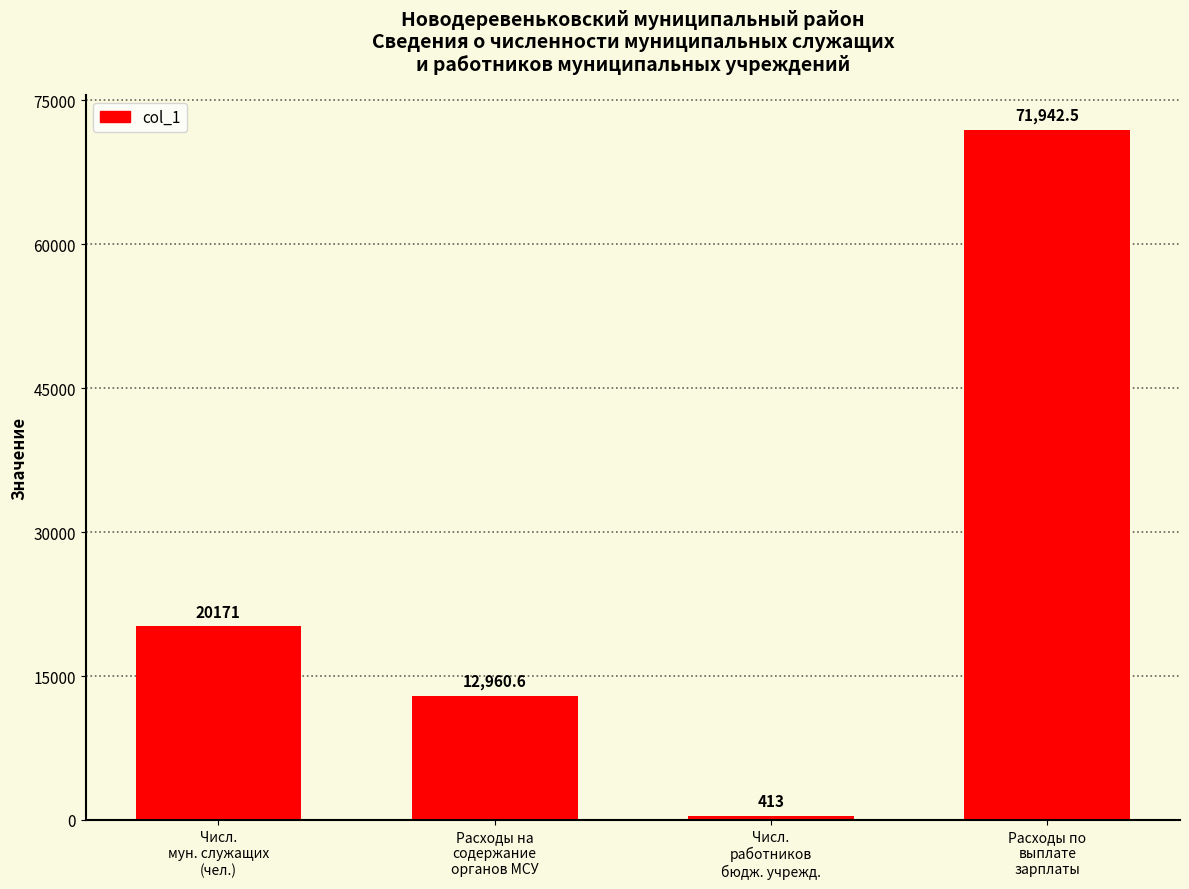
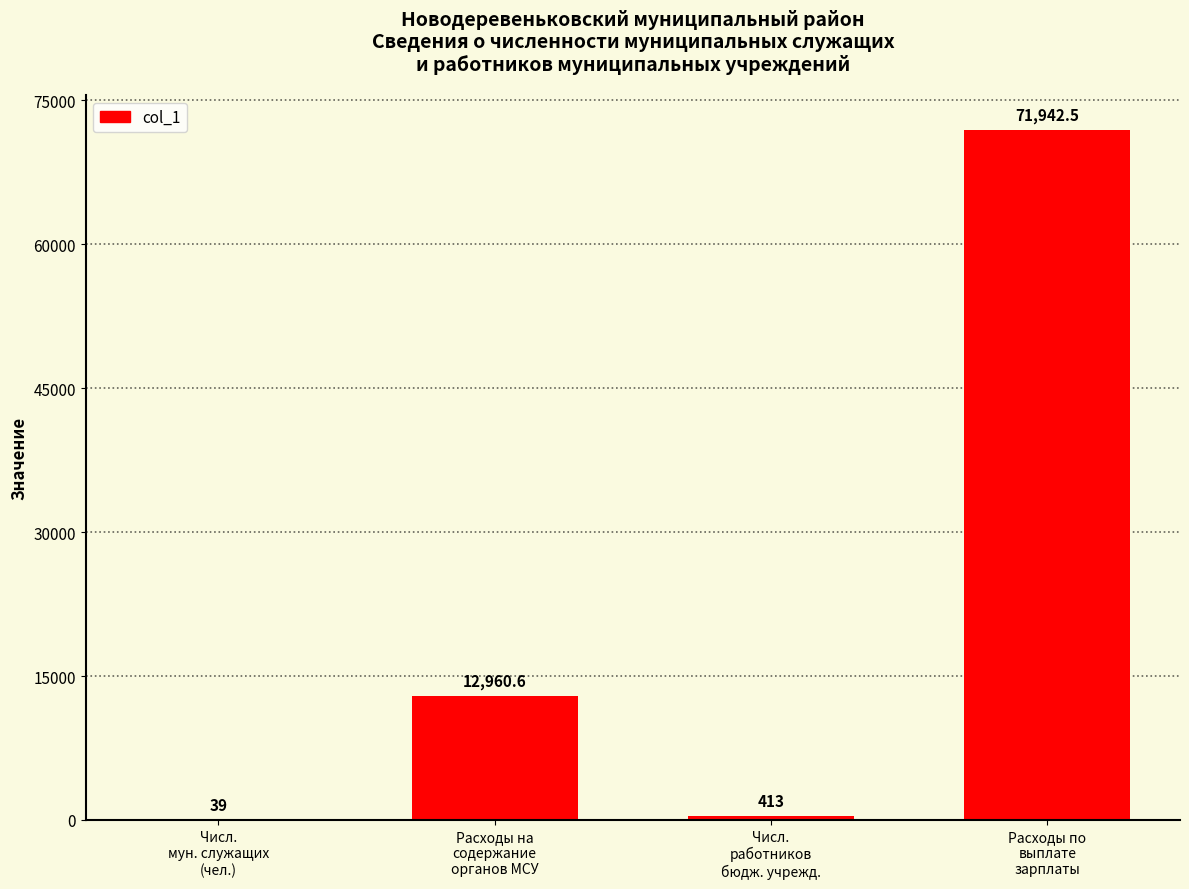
Числ. мун. служащих (чел.): 20171 -> 39
